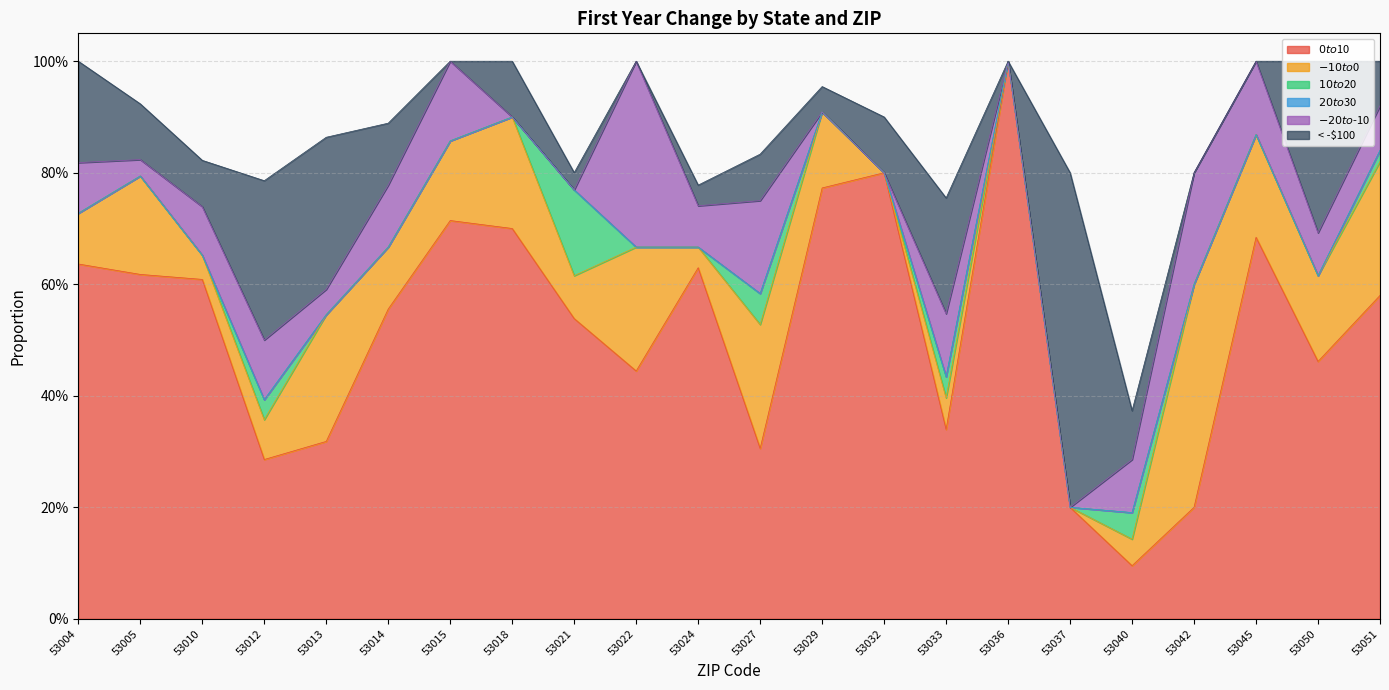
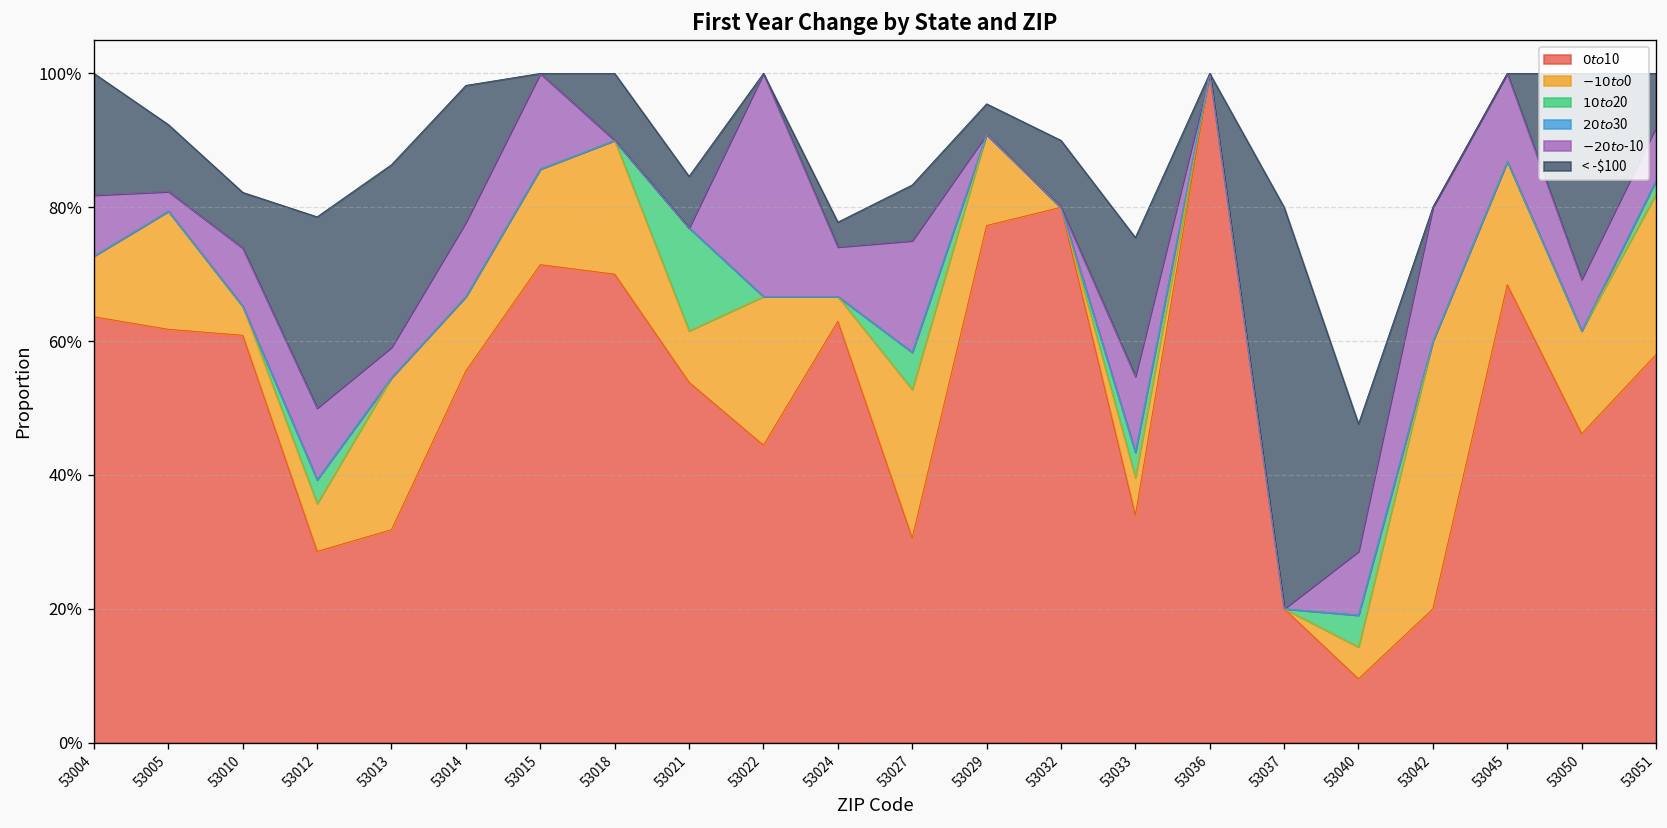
< -$100, 53014: 11% -> 20%
< -$100, 53021: 3% -> 8%
< -$100, 53040: 9% -> 19%
